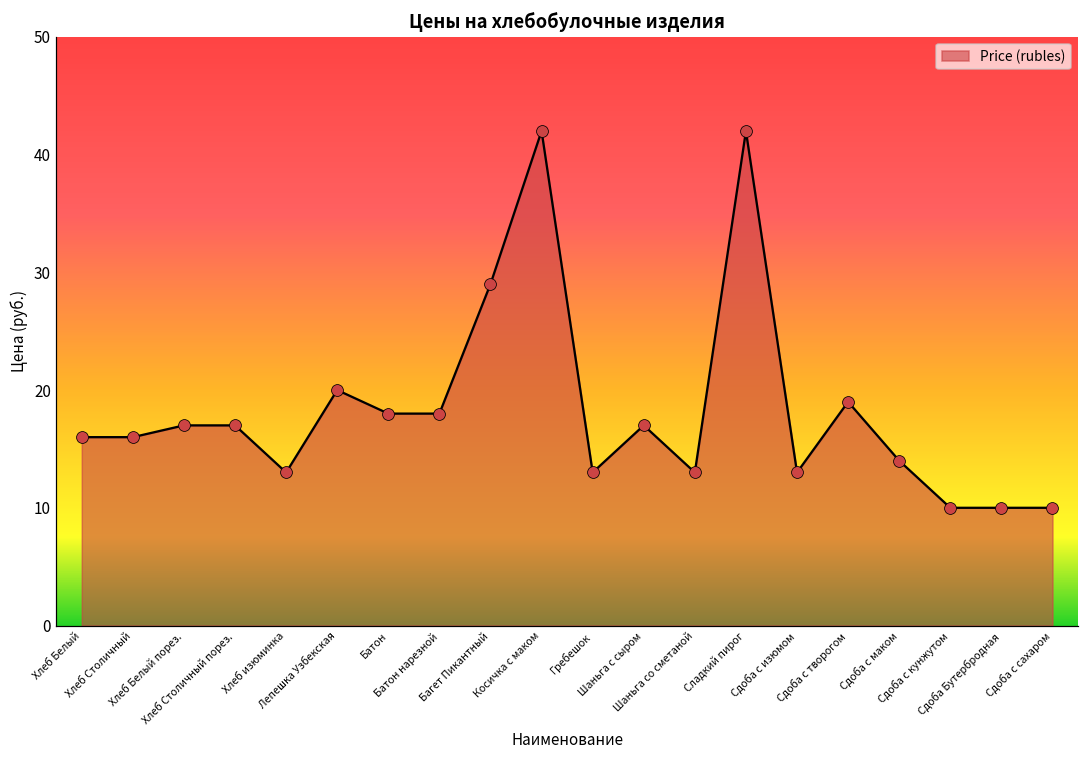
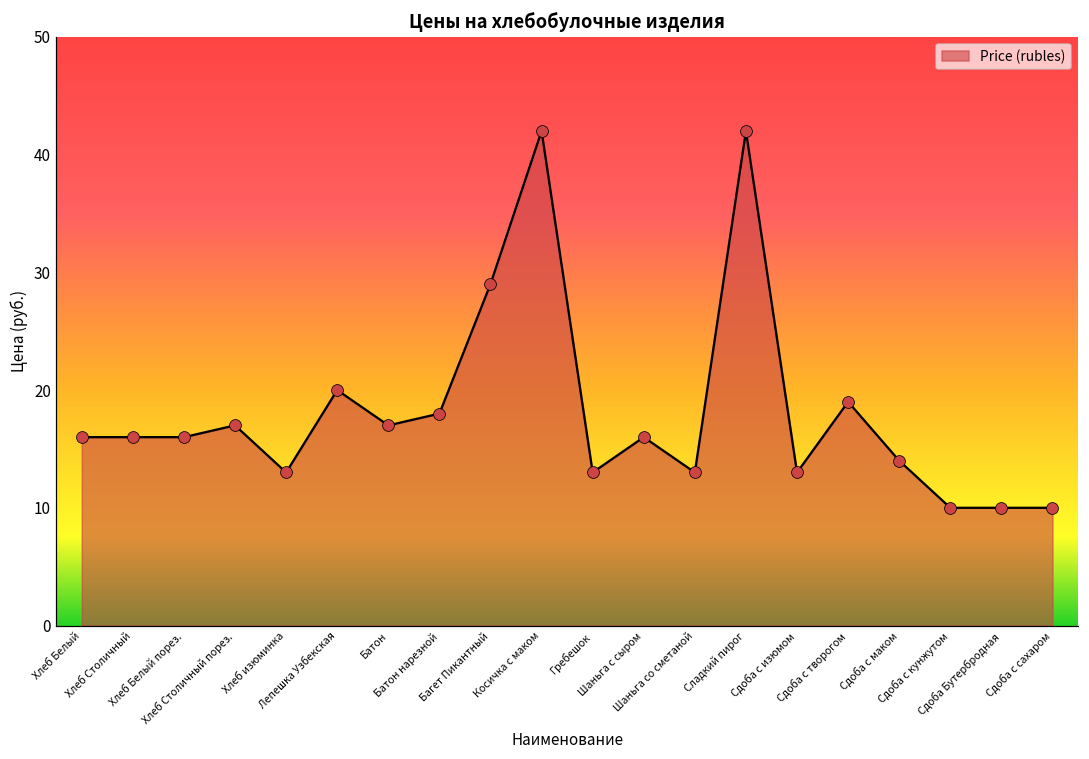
Хлеб Белый порез.: 17 -> 16
Батон: 18 -> 17
Шаньга с сыром: 17 -> 16
